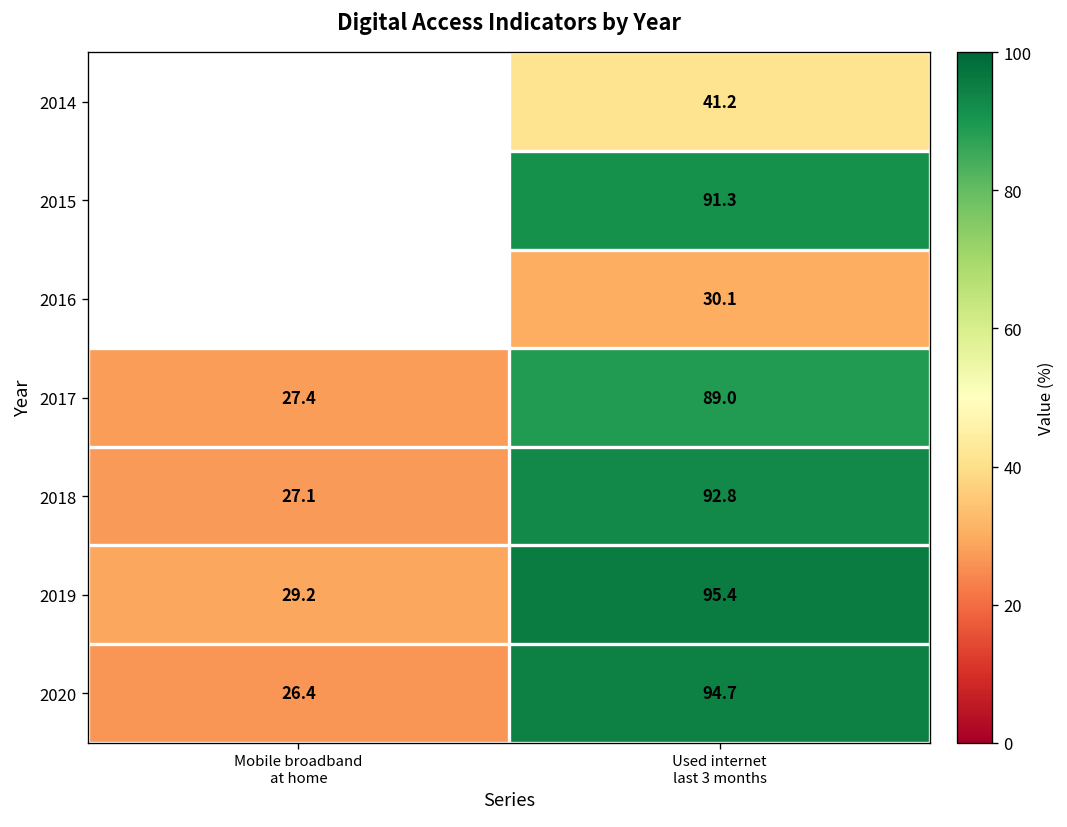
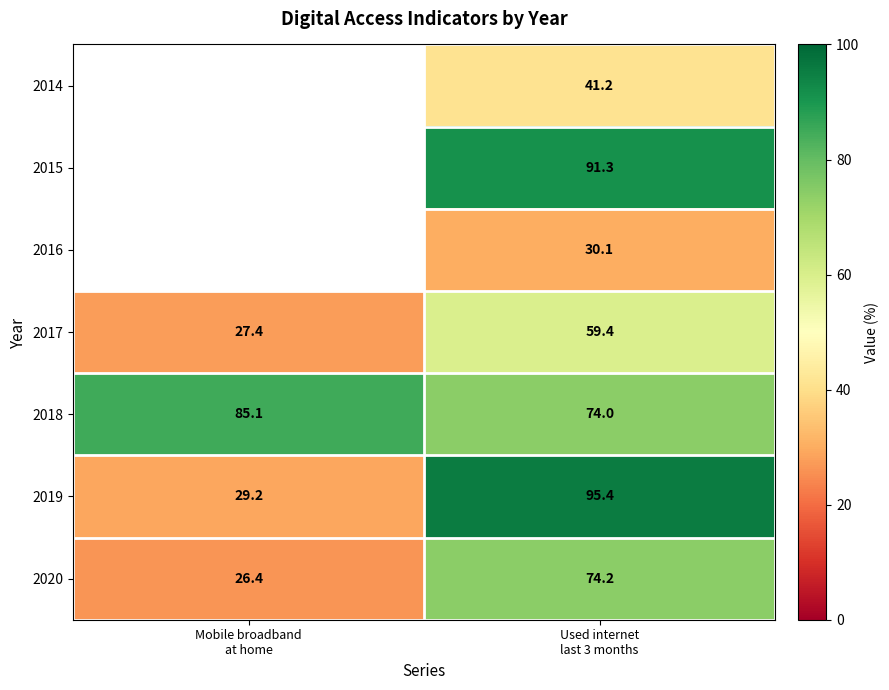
2017, Used internet last 3 months: 89.0 -> 59.4
2018, Mobile broadband at home: 27.1 -> 85.1
2018, Used internet last 3 months: 92.8 -> 74.0
2020, Used internet last 3 months: 94.7 -> 74.2
